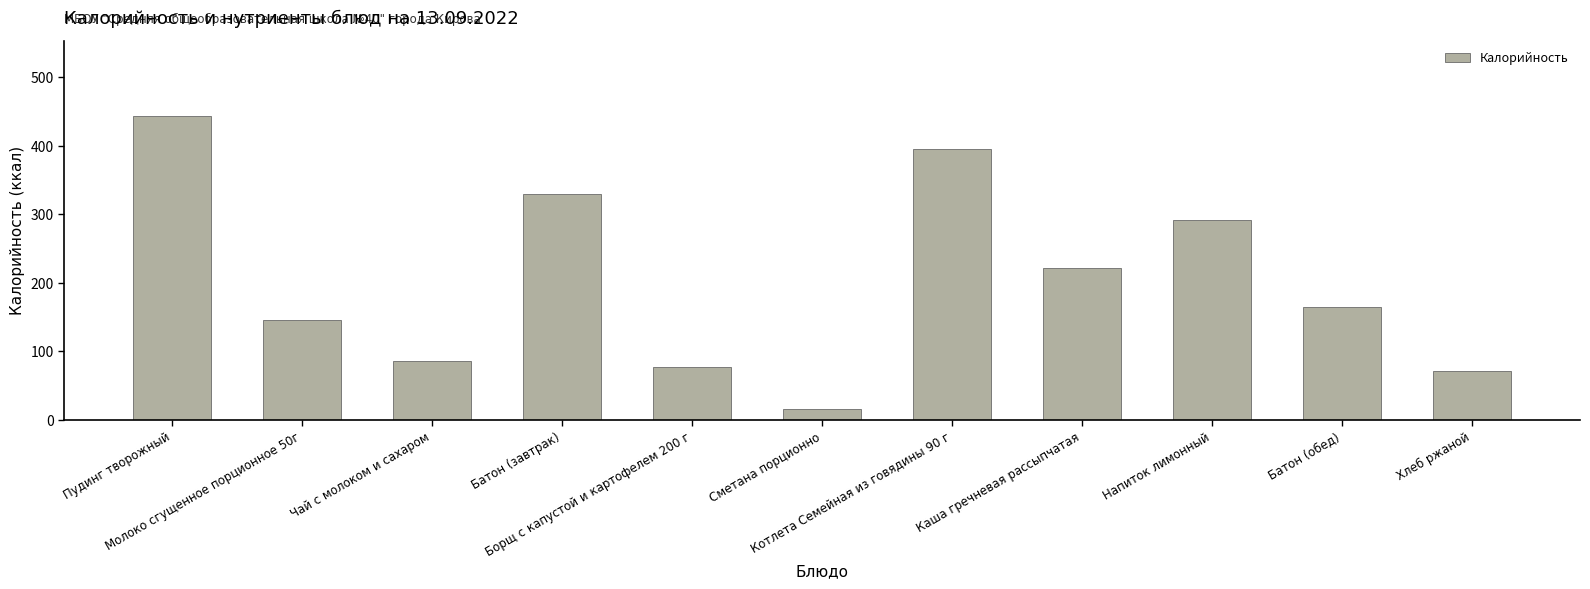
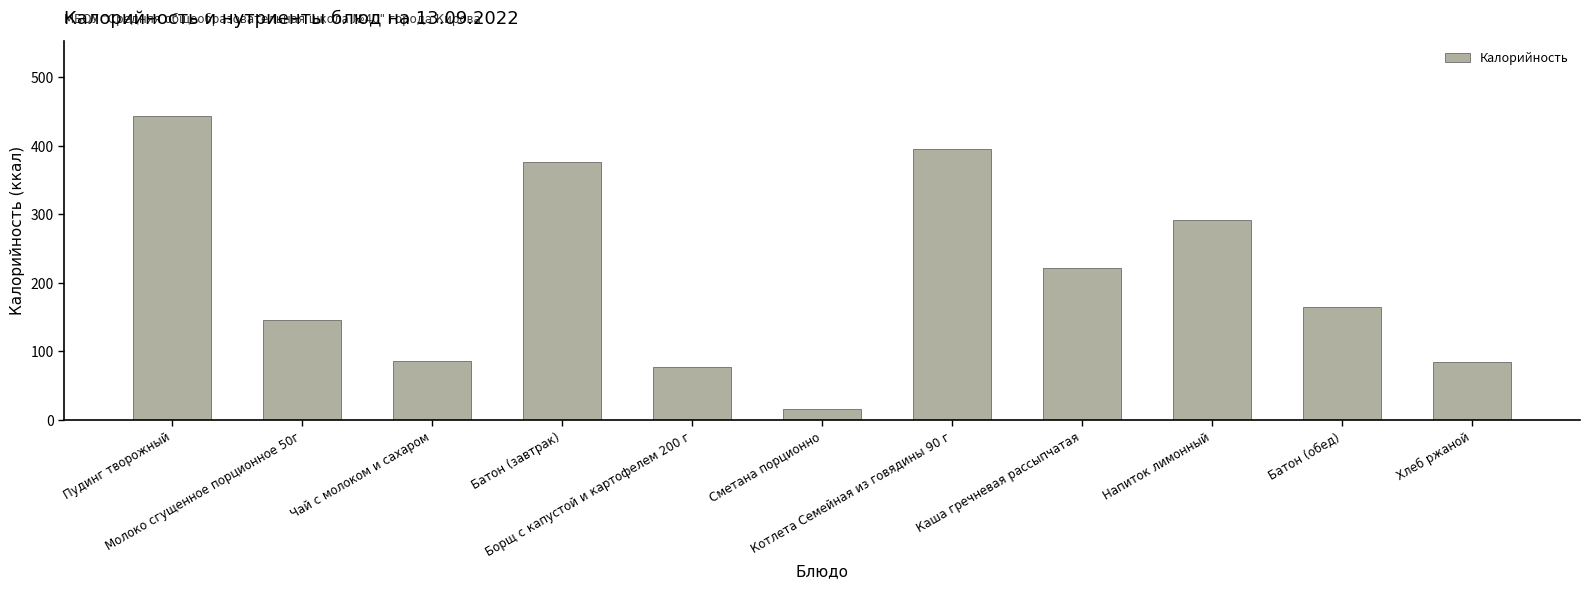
Батон (завтрак): 330 -> 380
Хлеб ржаной: 70 -> 90
